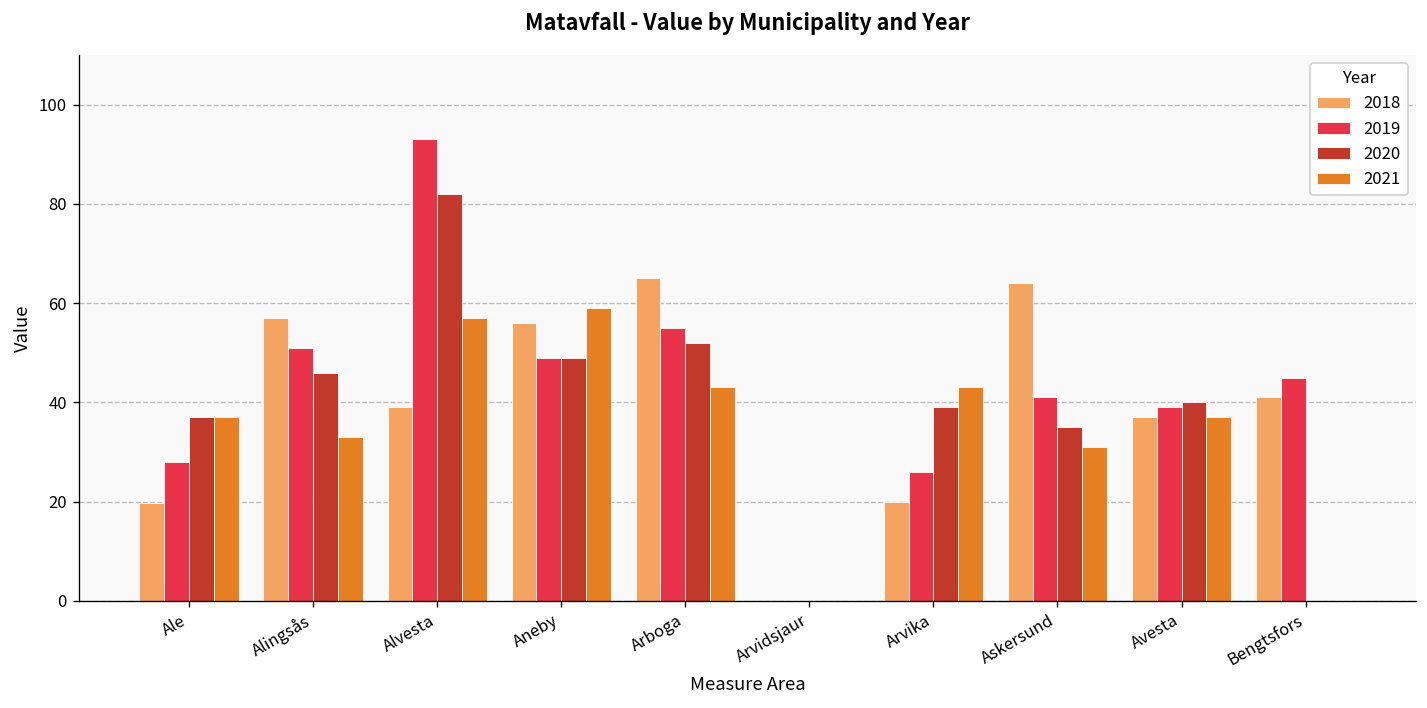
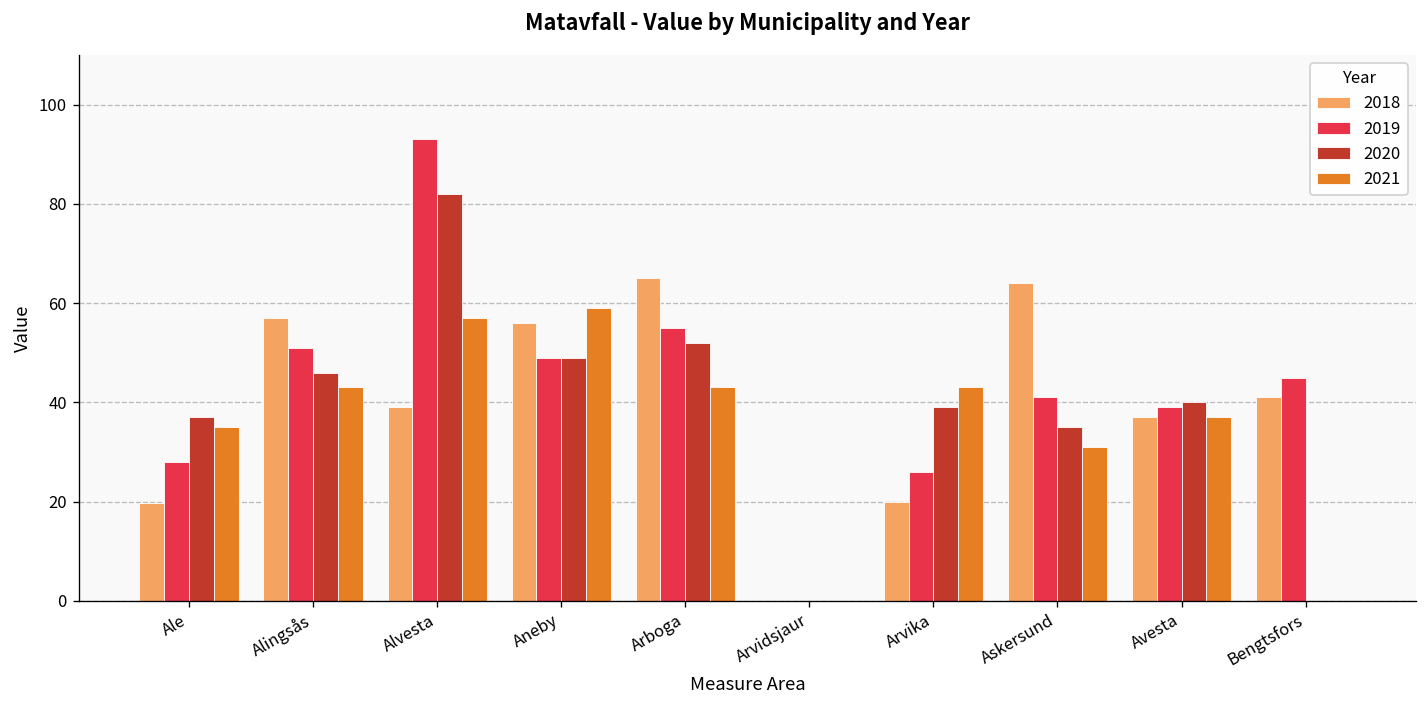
2021, Ale: 37 -> 35
2021, Alingsås: 33 -> 43
